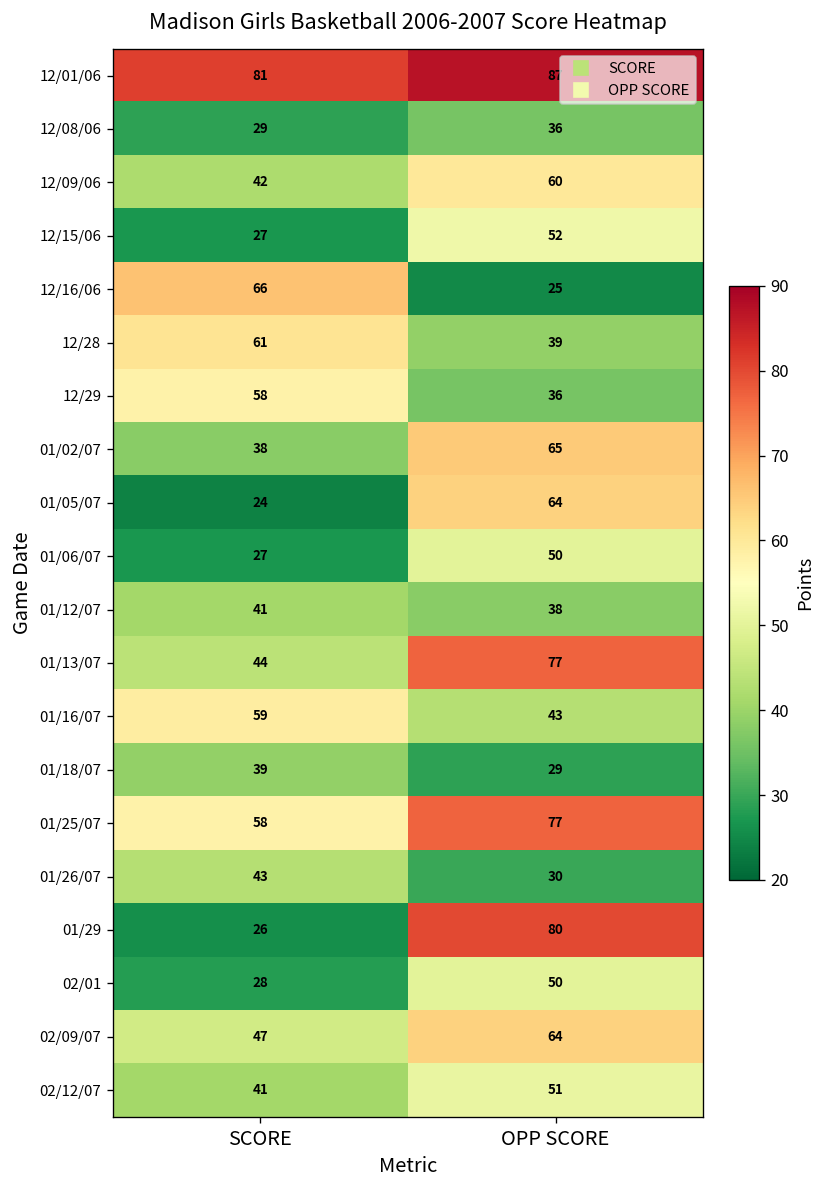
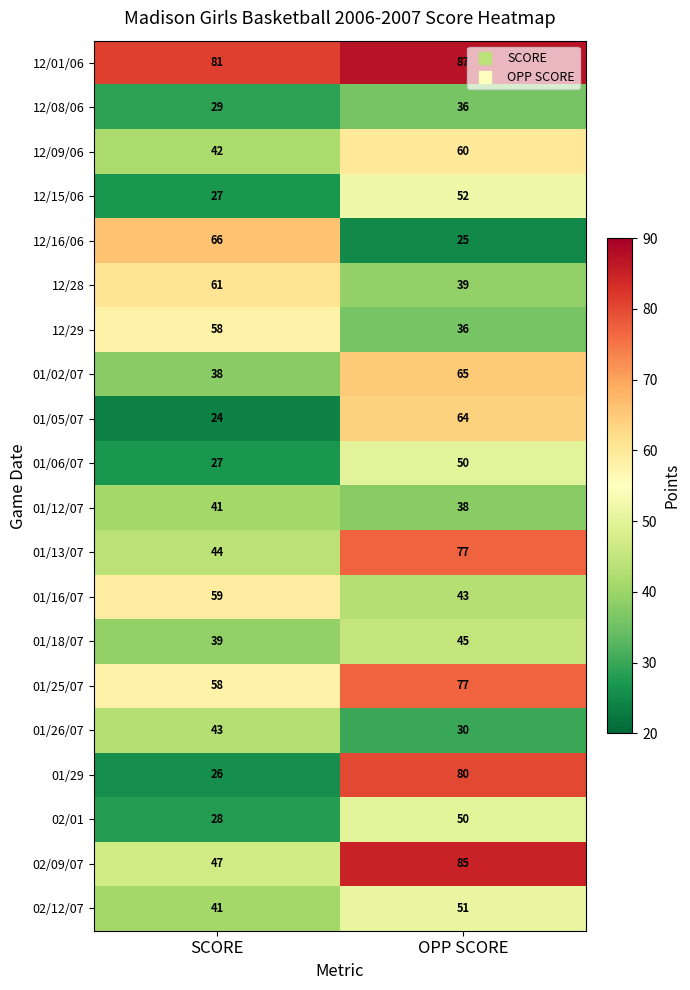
01/18/07, OPP SCORE: 29 -> 45
02/09/07, OPP SCORE: 64 -> 85
